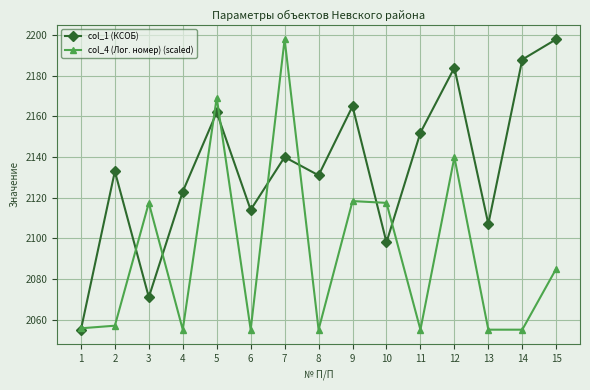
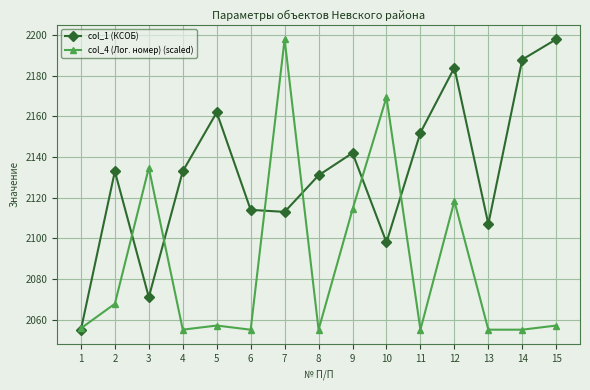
col_4 (Лог. номер) (scaled), 2: 2057 -> 2068
col_4 (Лог. номер) (scaled), 3: 2117 -> 2135
col_1 (КСОБ), 4: 2123 -> 2133
col_4 (Лог. номер) (scaled), 5: 2169 -> 2057
col_1 (КСОБ), 7: 2140 -> 2113
col_1 (КСОБ), 9: 2165 -> 2142
col_4 (Лог. номер) (scaled), 9: 2118 -> 2114
col_4 (Лог. номер) (scaled), 10: 2117 -> 2169
col_4 (Лог. номер) (scaled), 12: 2140 -> 2118
col_4 (Лог. номер) (scaled), 15: 2085 -> 2057
